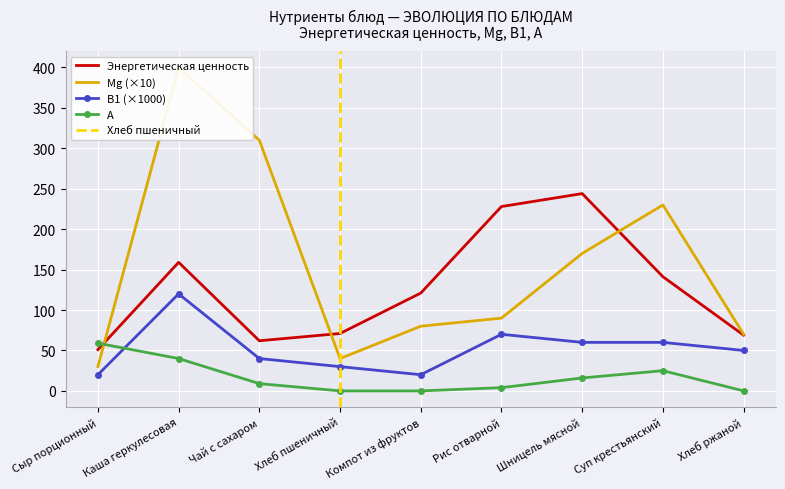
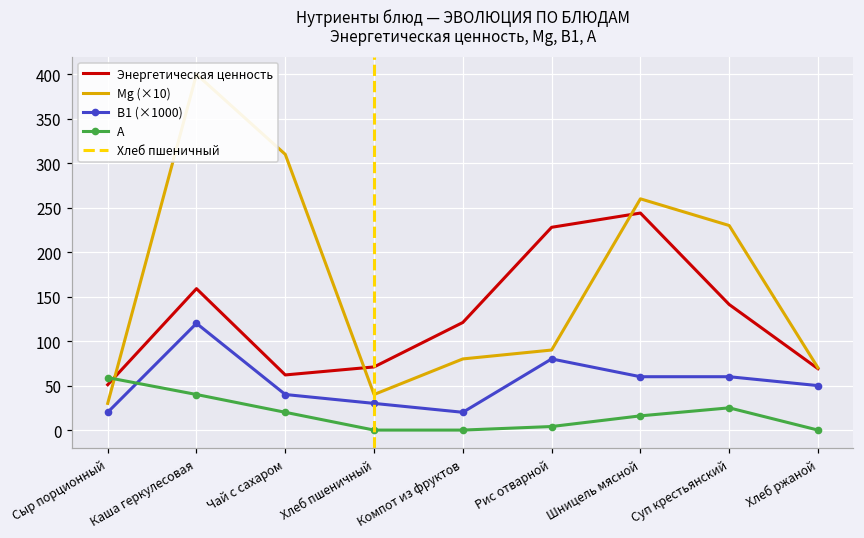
А, Чай с сахаром: 10 -> 20
В1 (×1000), Рис отварной: 70 -> 80
Mg (×10), Шницель мясной: 170 -> 260
